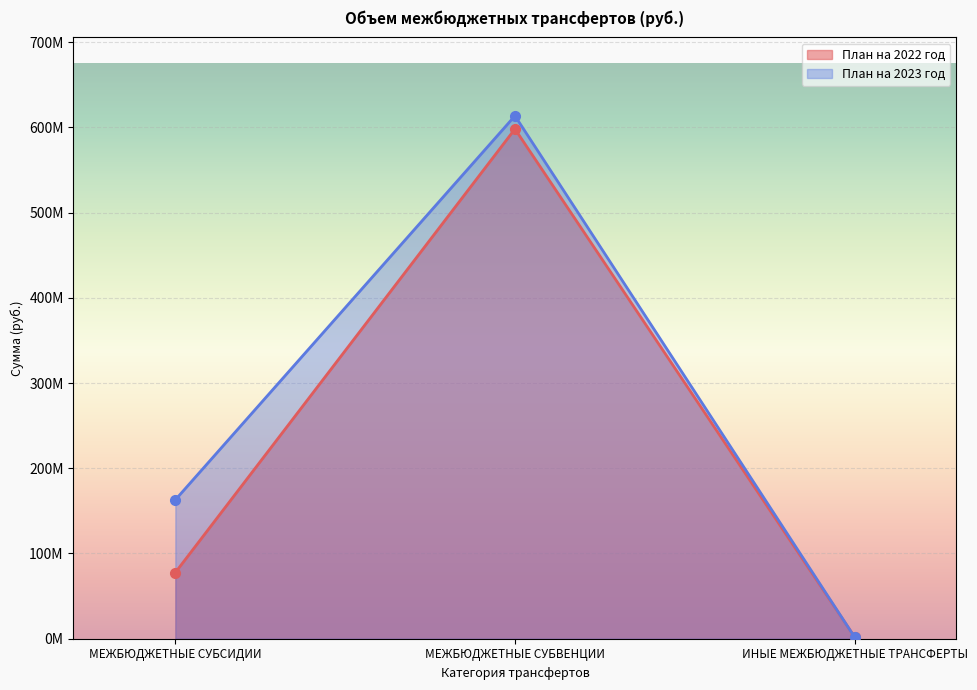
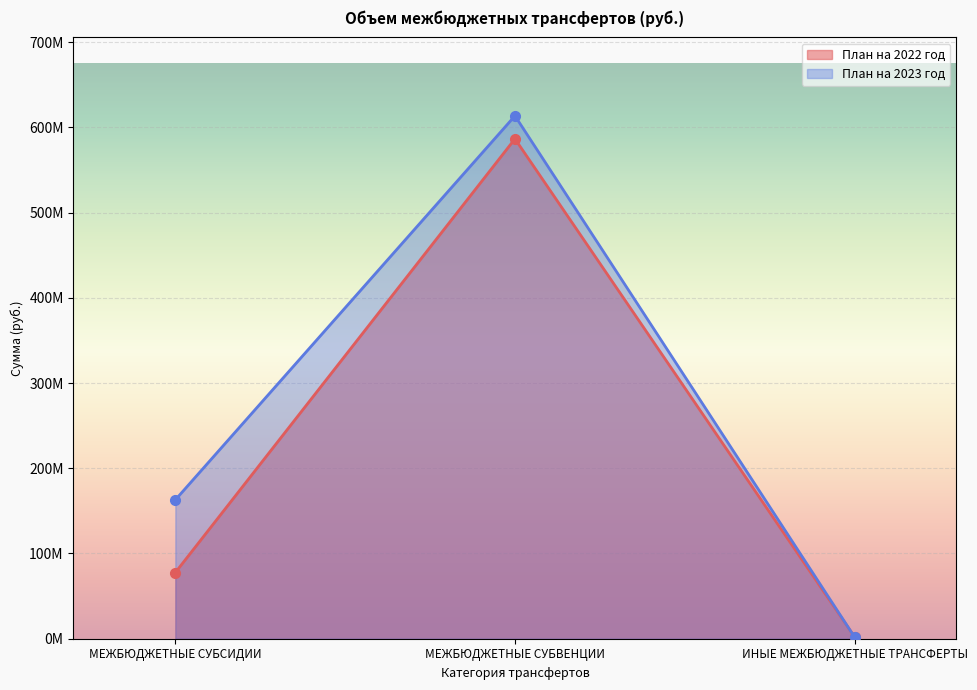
План на 2022 год, МЕЖБЮДЖЕТНЫЕ СУБВЕНЦИИ: 600000000 -> 590000000
